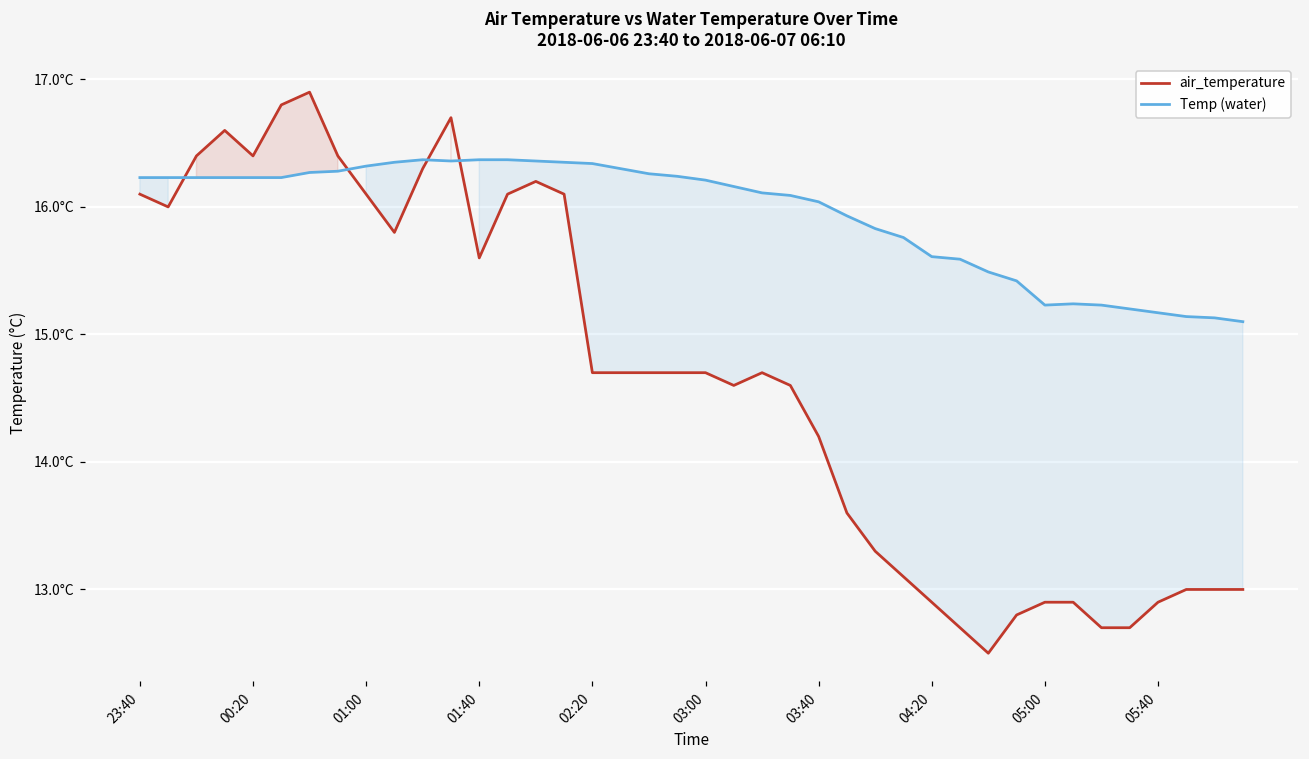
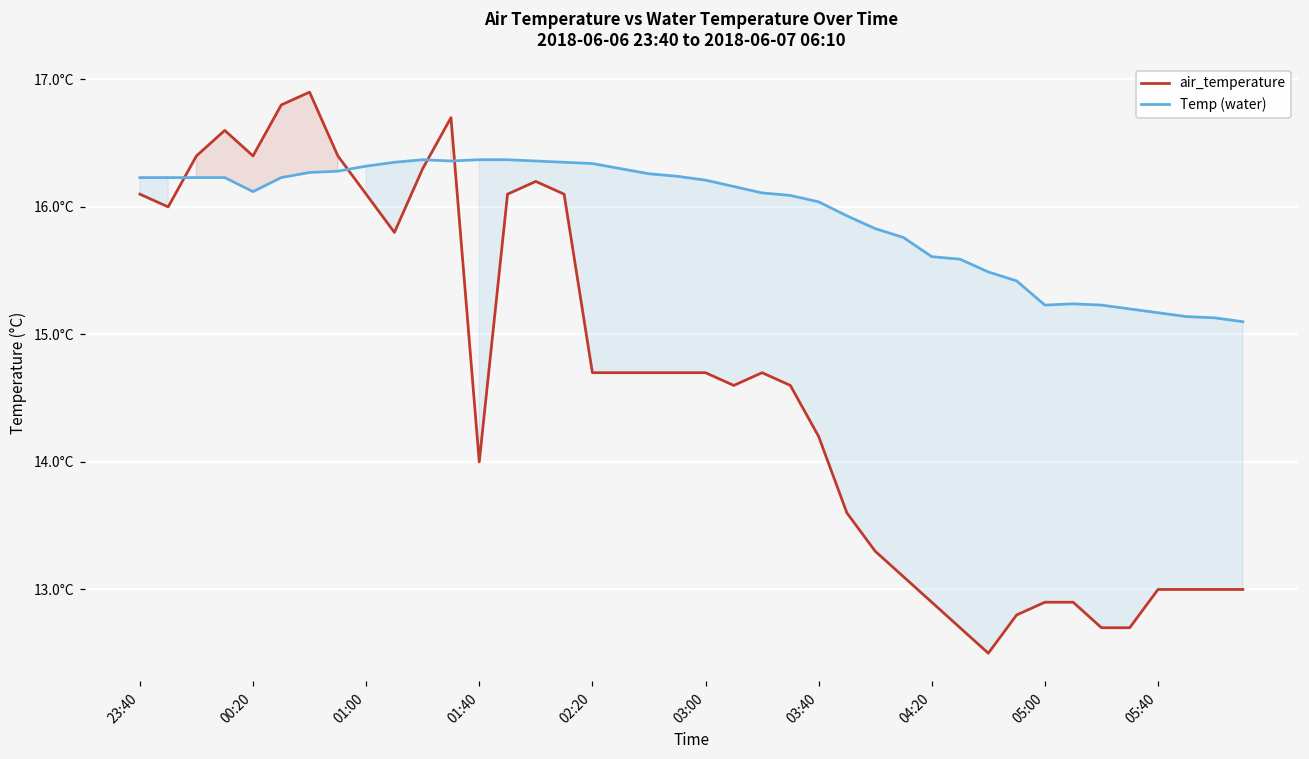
Temp (water), 00:20: 16.23°C -> 16.12°C
air_temperature, 01:40: 15.6°C -> 14.0°C
air_temperature, 05:40: 12.9°C -> 13.0°C
